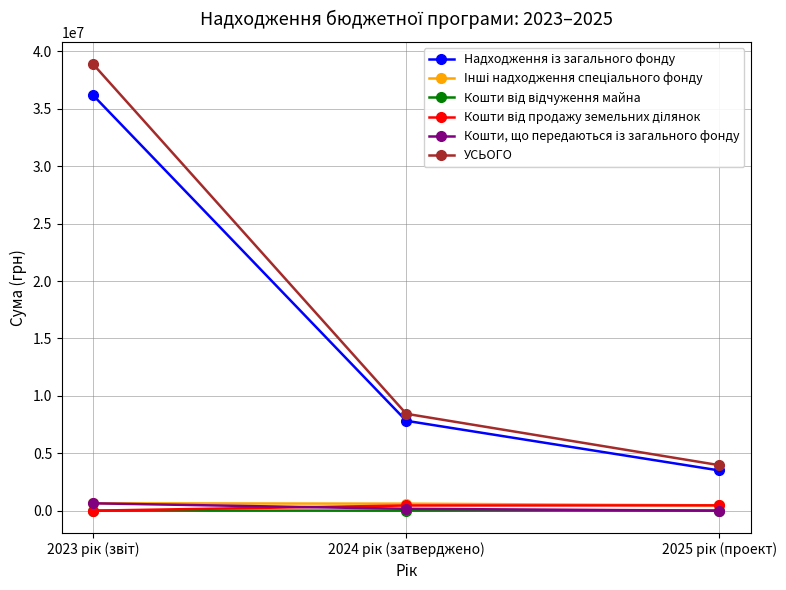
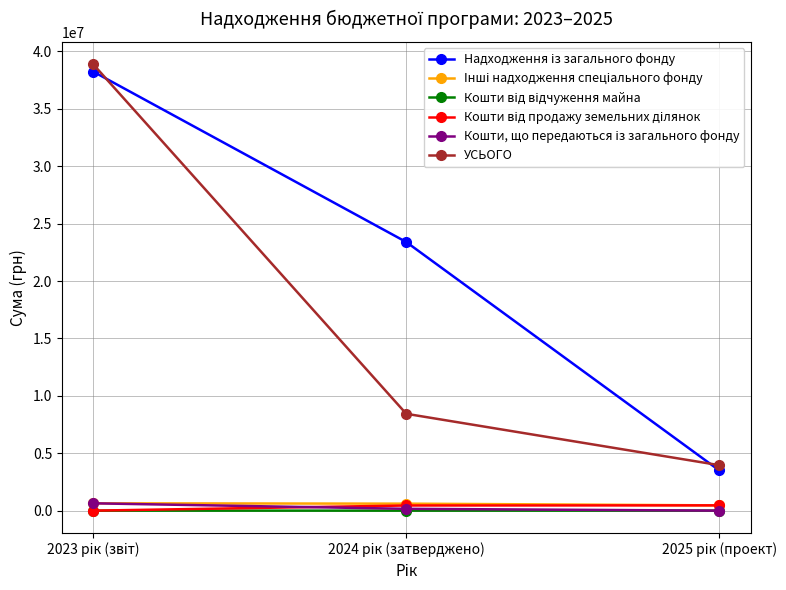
Надходження із загального фонду, 2023 рік (звіт): 36200000 -> 38200000
Надходження із загального фонду, 2024 рік (затверджено): 7800000 -> 23400000
